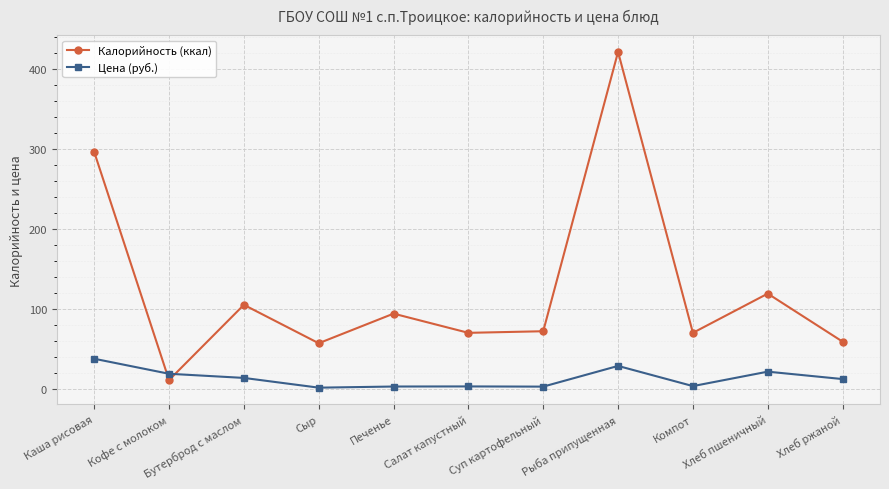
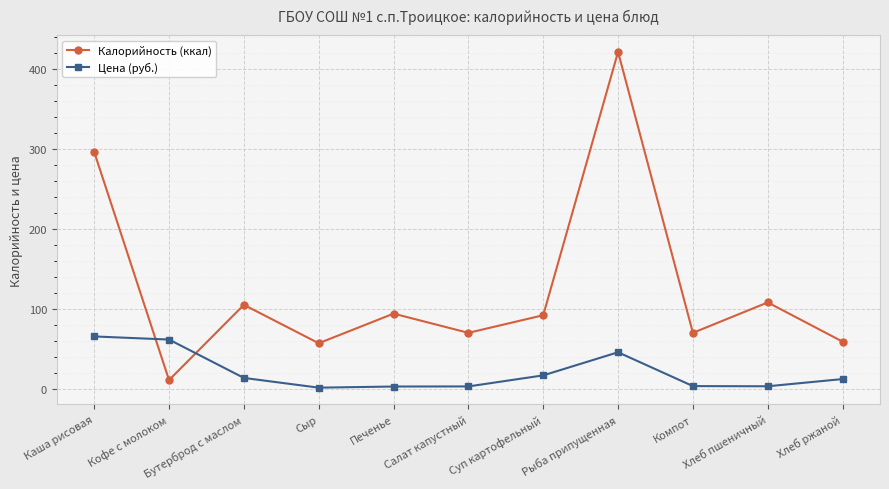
Цена (руб.), Каша рисовая: 40 -> 70
Цена (руб.), Кофе с молоком: 20 -> 60
Калорийность (ккал), Суп картофельный: 70 -> 90
Цена (руб.), Суп картофельный: 0 -> 20
Цена (руб.), Рыба припущенная: 30 -> 50
Калорийность (ккал), Хлеб пшеничный: 120 -> 110
Цена (руб.), Хлеб пшеничный: 20 -> 0
